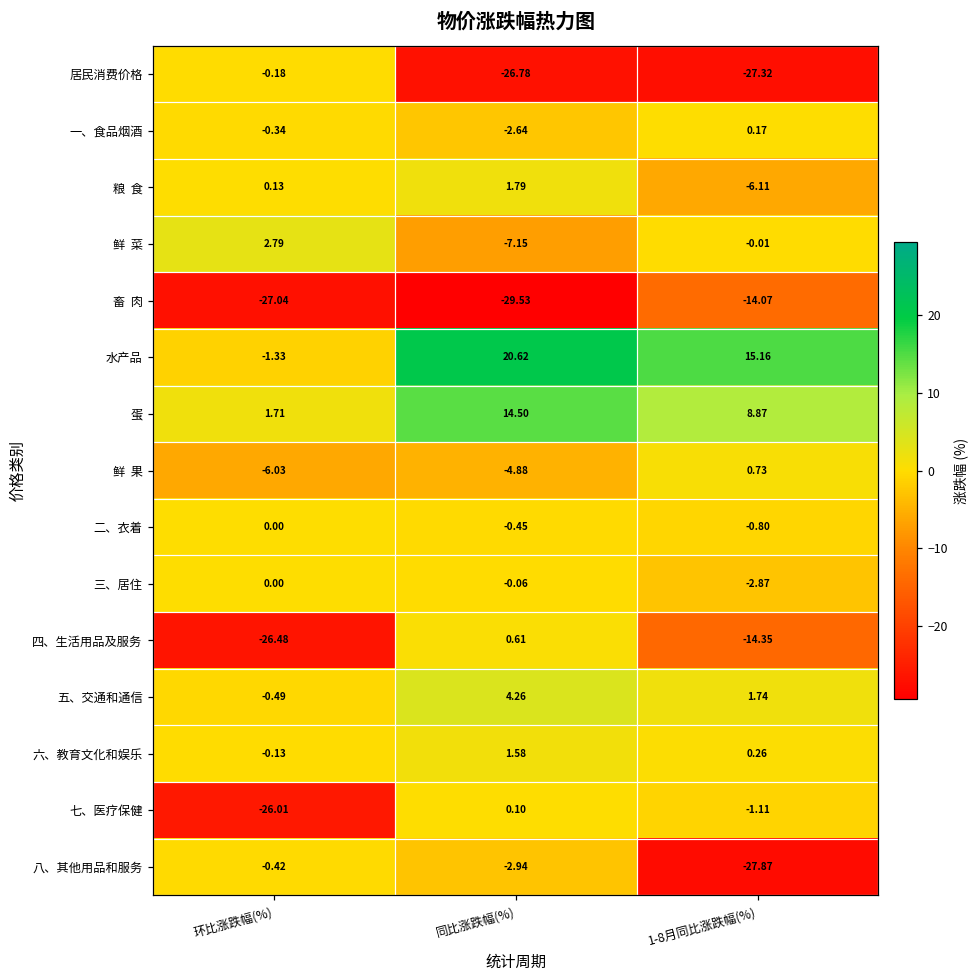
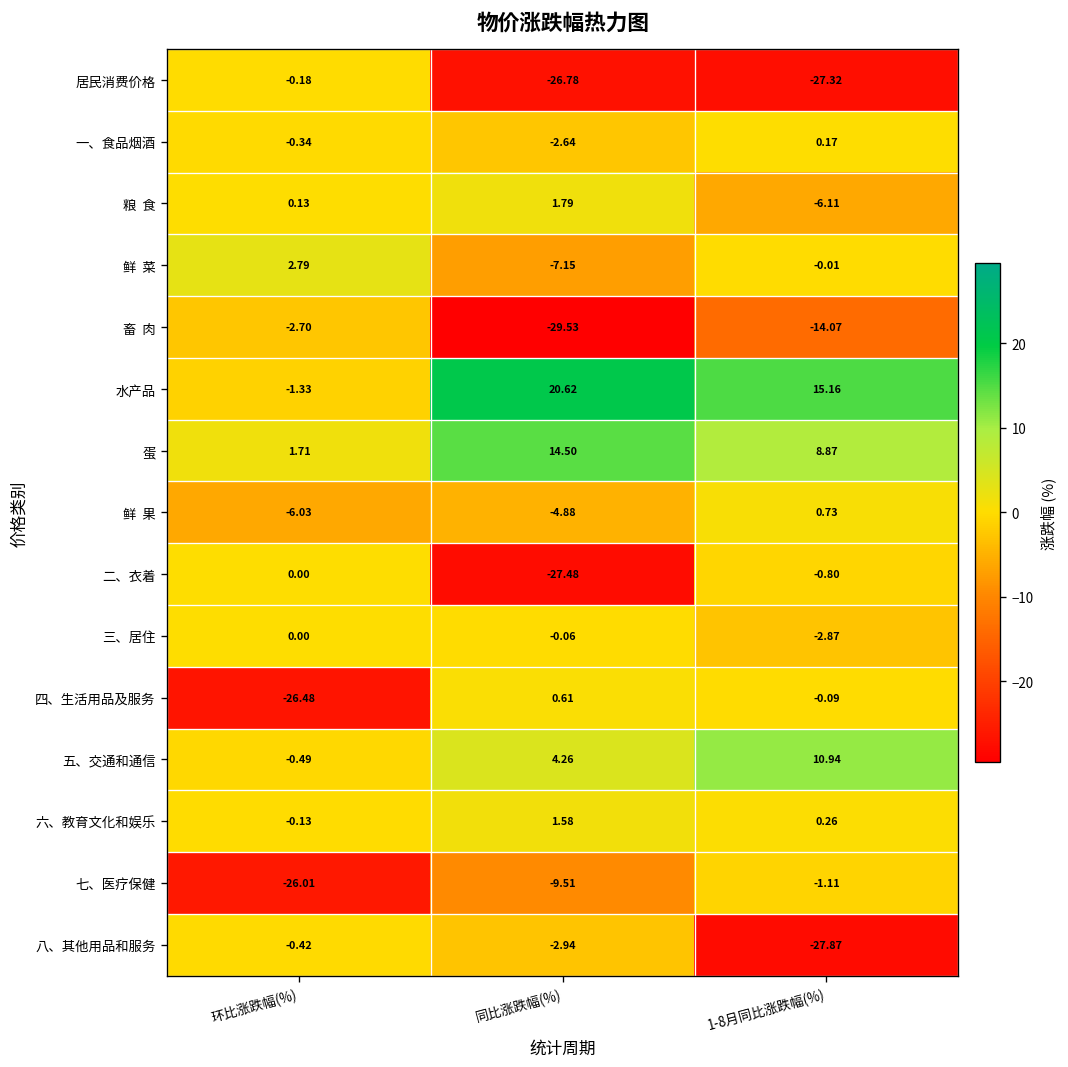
畜 肉, 环比涨跌幅(%): -27.04 -> -2.70
二、衣着, 同比涨跌幅(%): -0.45 -> -27.48
四、生活用品及服务, 1-8月同比涨跌幅(%): -14.35 -> -0.09
五、交通和通信, 1-8月同比涨跌幅(%): 1.74 -> 10.94
七、医疗保健, 同比涨跌幅(%): 0.10 -> -9.51
